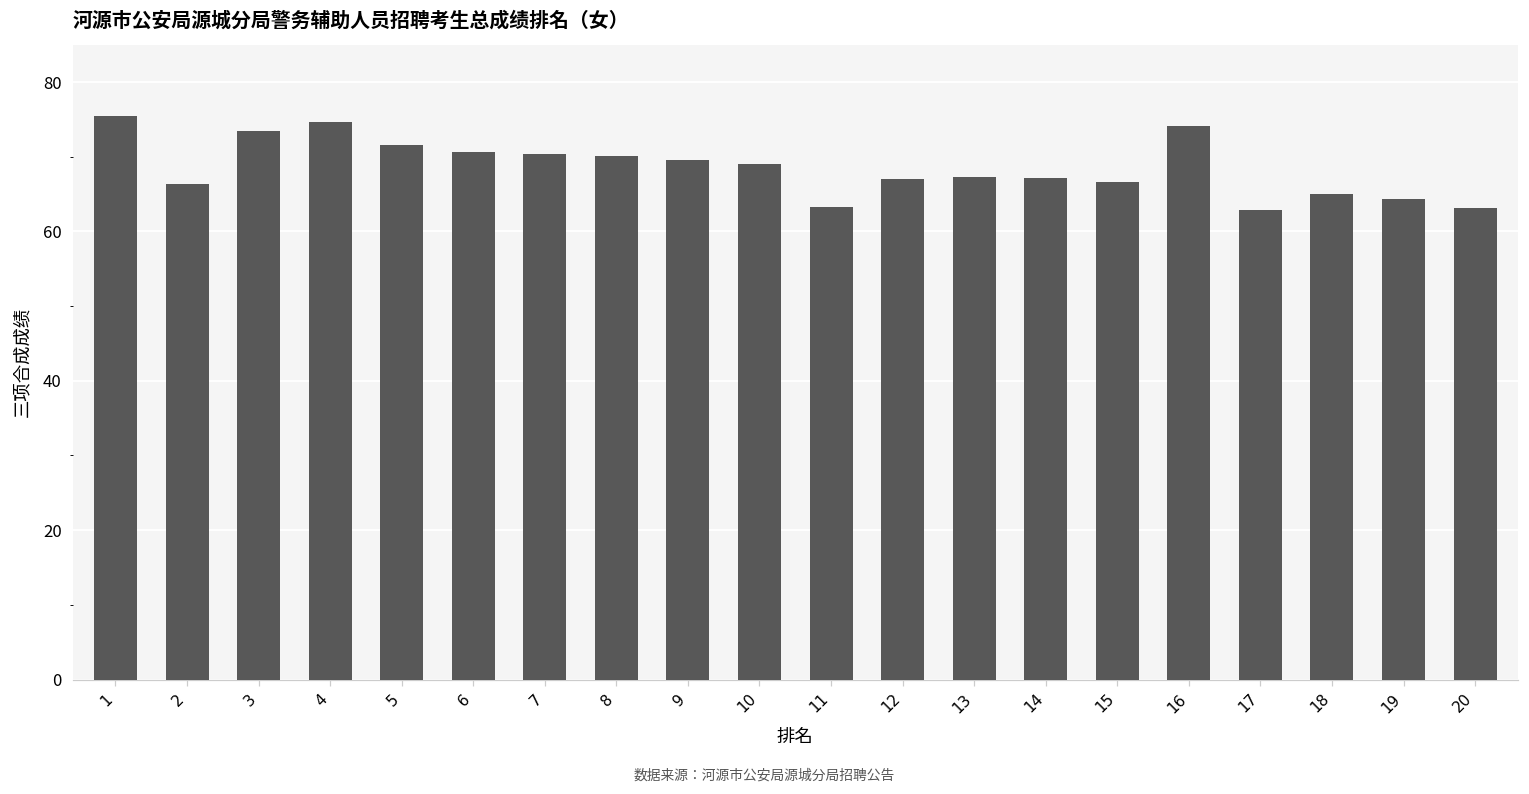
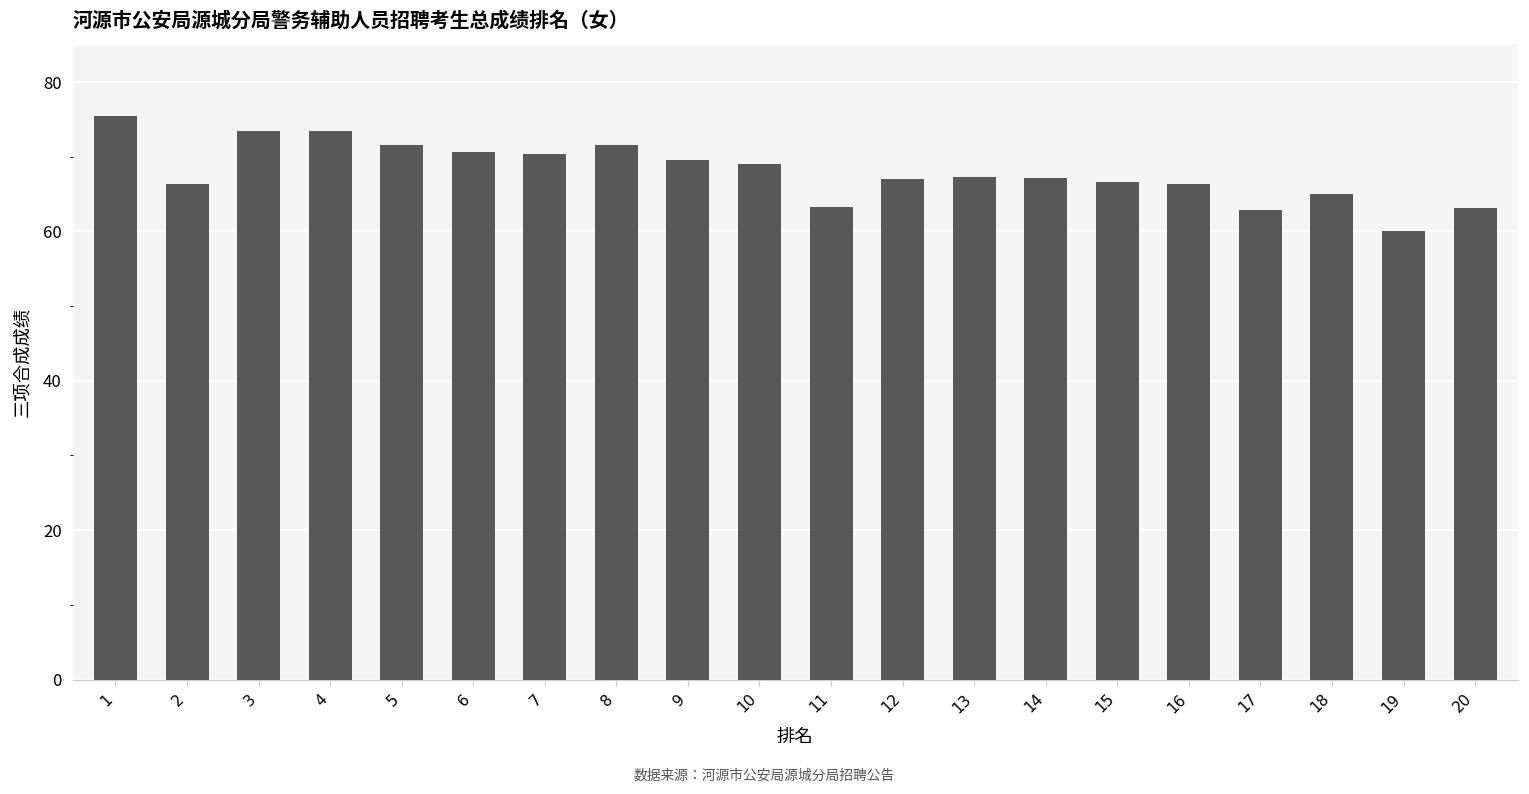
4: 75 -> 73
8: 70 -> 72
16: 74 -> 66
19: 64 -> 60
